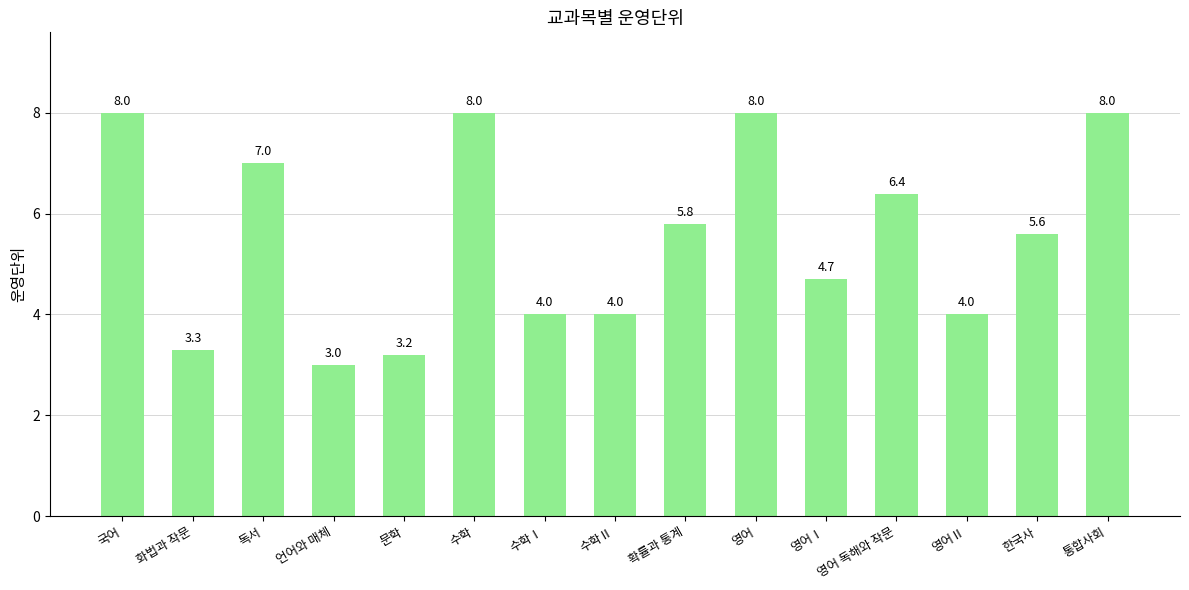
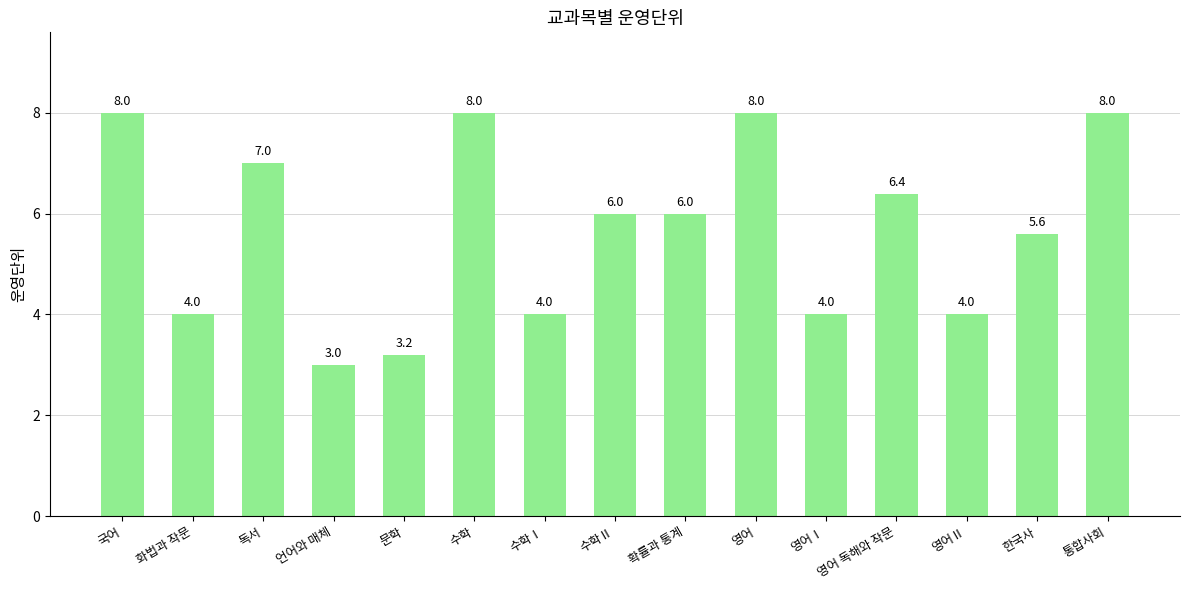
화법과 작문: 3.3 -> 4.0
수학Ⅱ: 4.0 -> 6.0
확률과 통계: 5.8 -> 6.0
영어Ⅰ: 4.7 -> 4.0
